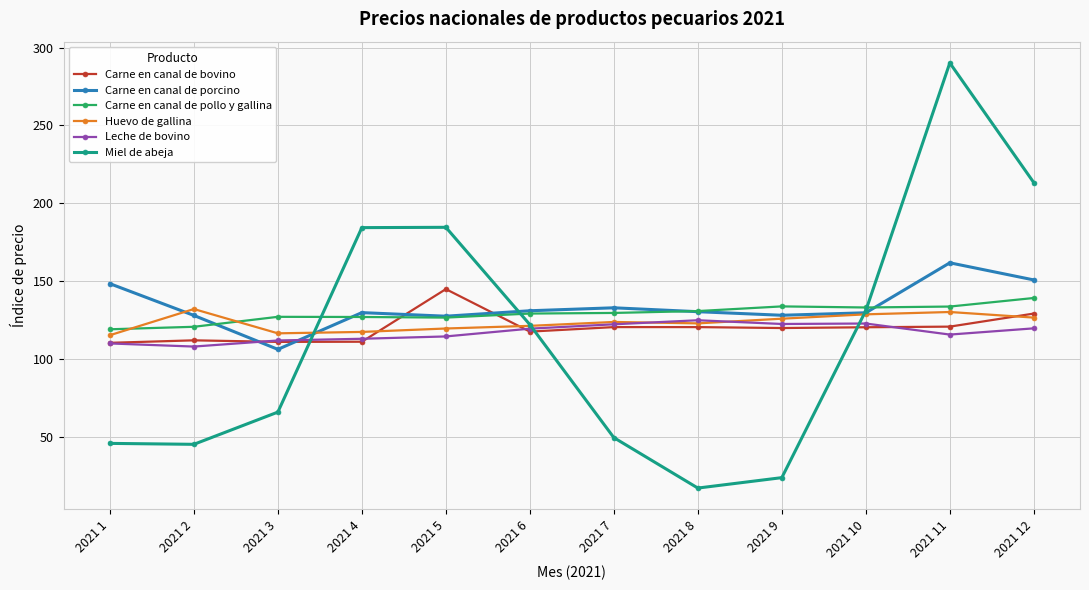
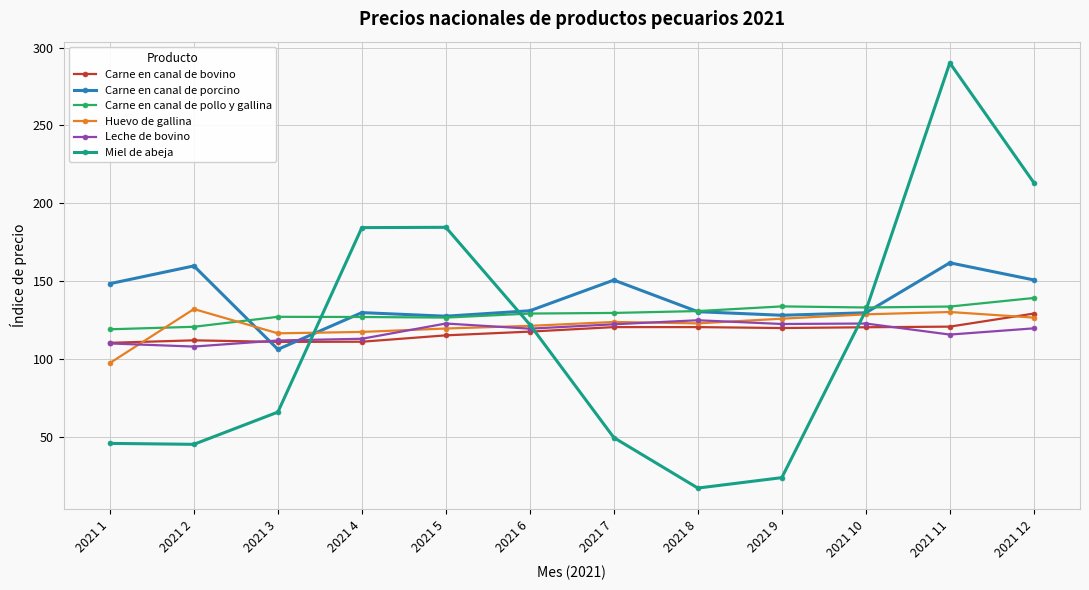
Huevo de gallina, 2021 1: 115 -> 97
Carne en canal de porcino, 2021 2: 128 -> 160
Carne en canal de bovino, 2021 5: 145 -> 115
Leche de bovino, 2021 5: 114 -> 123
Carne en canal de porcino, 2021 7: 133 -> 151
